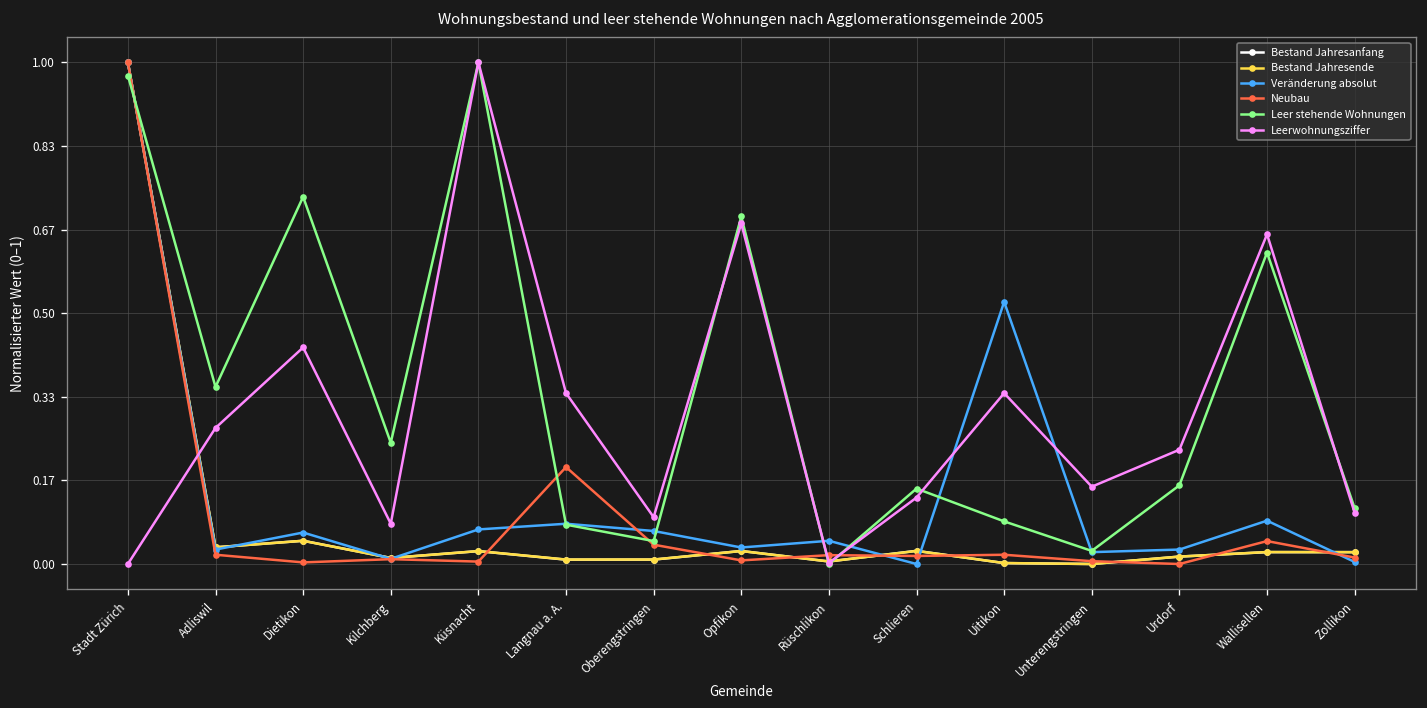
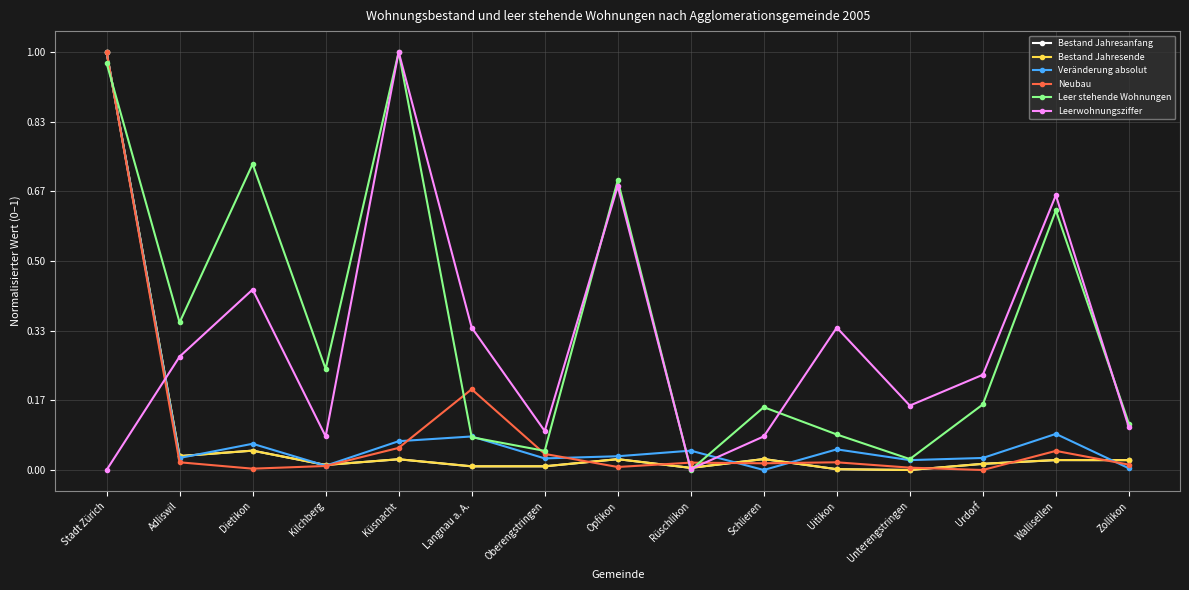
Neubau, Küsnacht: 0.00 -> 0.05
Veränderung absolut, Oberengstringen: 0.07 -> 0.03
Leerwohnungsziffer, Schlieren: 0.13 -> 0.08
Veränderung absolut, Uitikon: 0.52 -> 0.05
